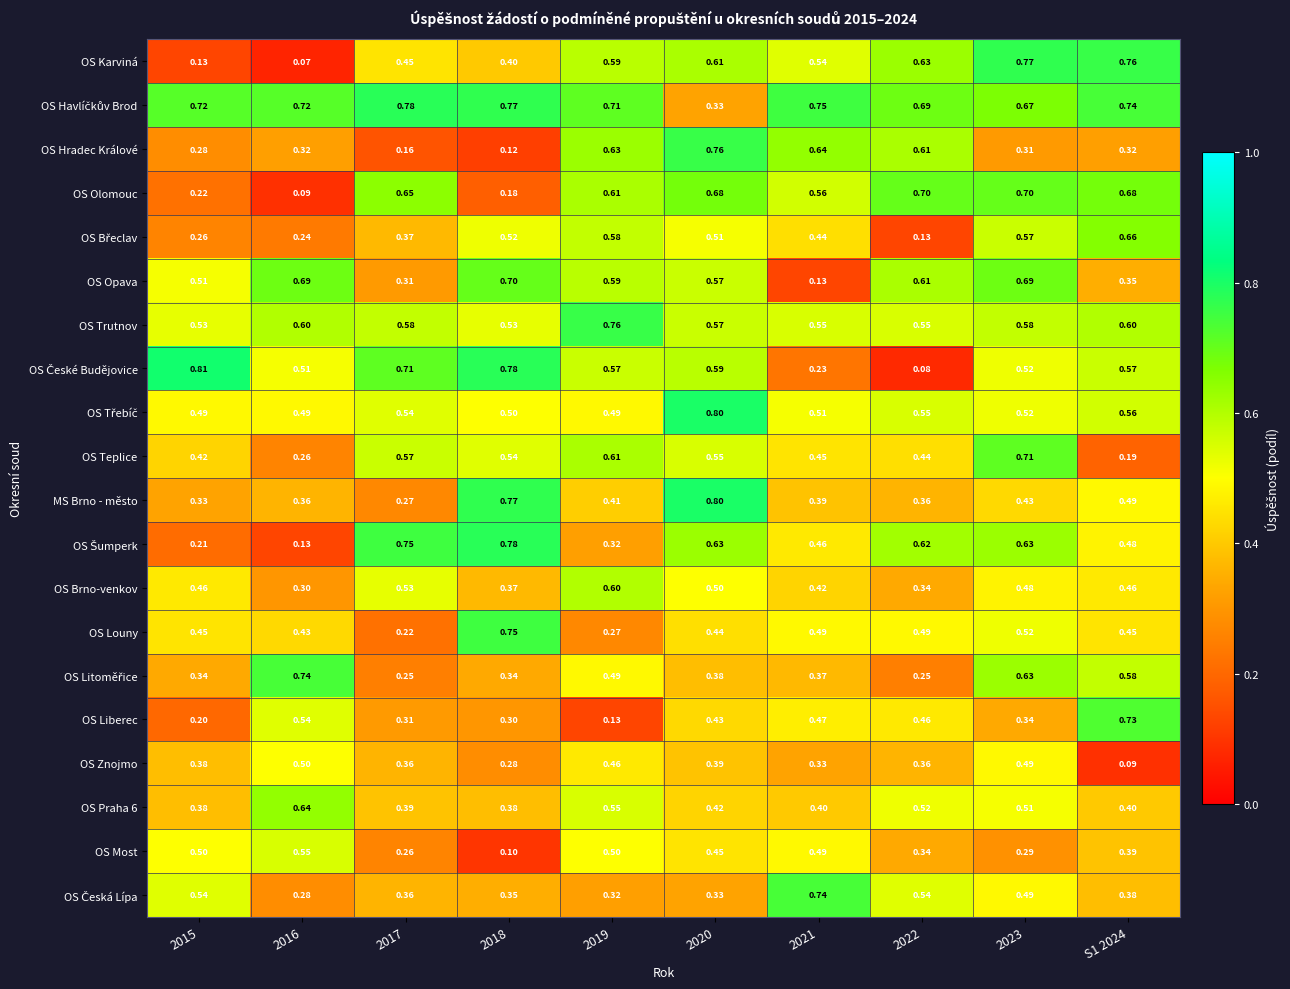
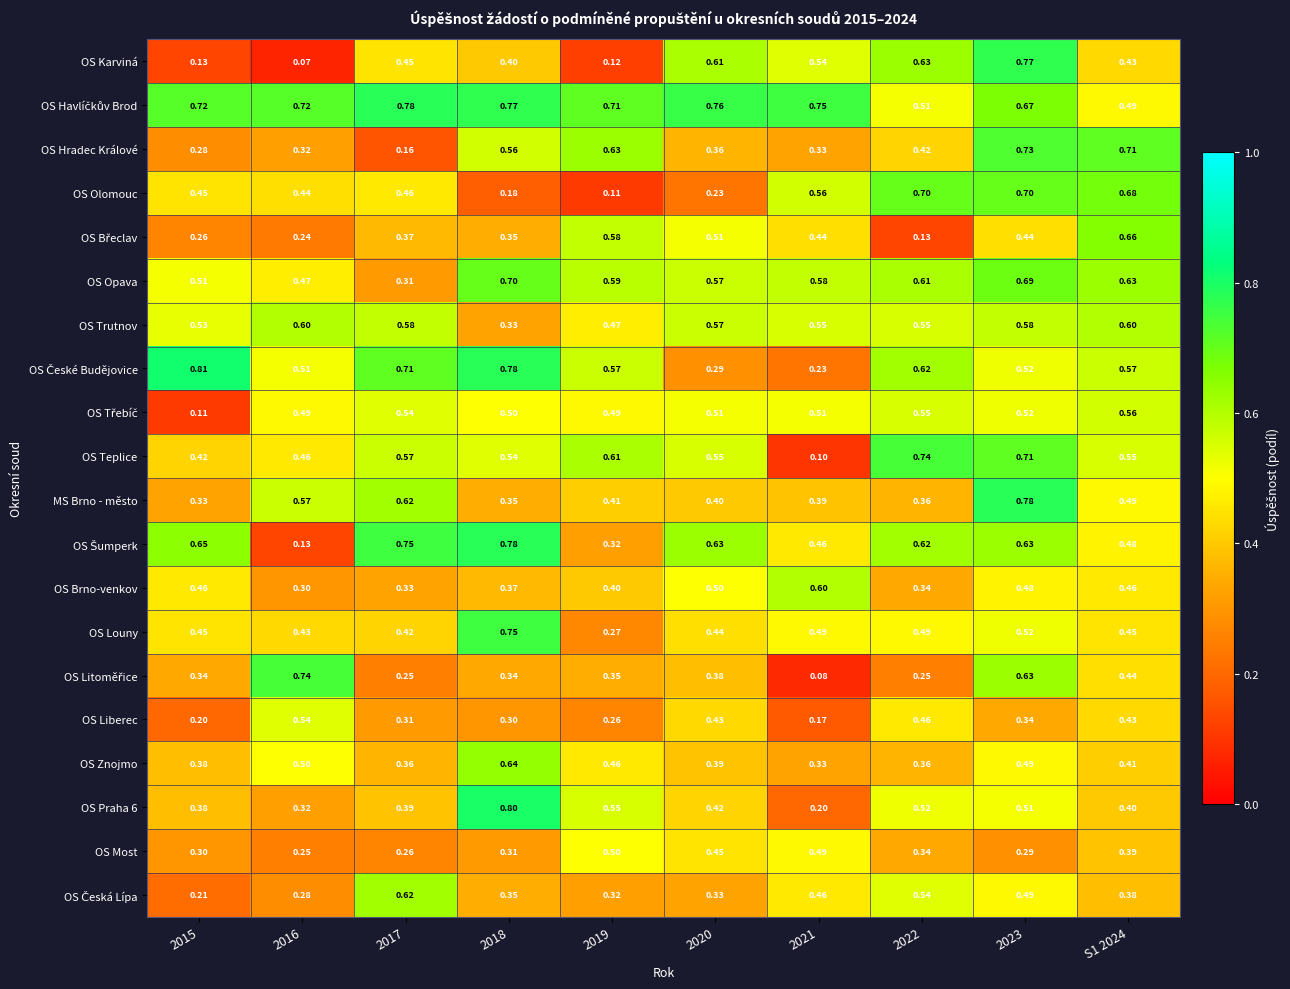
OS Karviná, 2019: 0.59 -> 0.12
OS Karviná, S1 2024: 0.76 -> 0.43
OS Havlíčkův Brod, 2020: 0.33 -> 0.76
OS Havlíčkův Brod, 2022: 0.69 -> 0.51
OS Havlíčkův Brod, S1 2024: 0.74 -> 0.49
OS Hradec Králové, 2018: 0.12 -> 0.56
OS Hradec Králové, 2020: 0.76 -> 0.36
OS Hradec Králové, 2021: 0.64 -> 0.33
OS Hradec Králové, 2022: 0.61 -> 0.42
OS Hradec Králové, 2023: 0.31 -> 0.73
OS Hradec Králové, S1 2024: 0.32 -> 0.71
OS Olomouc, 2015: 0.22 -> 0.45
OS Olomouc, 2016: 0.09 -> 0.44
OS Olomouc, 2017: 0.65 -> 0.46
OS Olomouc, 2019: 0.61 -> 0.11
OS Olomouc, 2020: 0.68 -> 0.23
OS Břeclav, 2018: 0.52 -> 0.35
OS Břeclav, 2023: 0.57 -> 0.44
OS Opava, 2016: 0.69 -> 0.47
OS Opava, 2021: 0.13 -> 0.58
OS Opava, S1 2024: 0.35 -> 0.63
OS Trutnov, 2018: 0.53 -> 0.33
OS Trutnov, 2019: 0.76 -> 0.47
OS České Budějovice, 2020: 0.59 -> 0.29
OS České Budějovice, 2022: 0.08 -> 0.62
OS Třebíč, 2015: 0.49 -> 0.11
OS Třebíč, 2020: 0.80 -> 0.51
OS Teplice, 2016: 0.26 -> 0.46
OS Teplice, 2021: 0.45 -> 0.10
OS Teplice, 2022: 0.44 -> 0.74
OS Teplice, S1 2024: 0.19 -> 0.55
MS Brno - město, 2016: 0.36 -> 0.57
MS Brno - město, 2017: 0.27 -> 0.62
MS Brno - město, 2018: 0.77 -> 0.35
MS Brno - město, 2020: 0.80 -> 0.40
MS Brno - město, 2023: 0.43 -> 0.78
OS Šumperk, 2015: 0.21 -> 0.65
OS Brno-venkov, 2017: 0.53 -> 0.33
OS Brno-venkov, 2019: 0.60 -> 0.40
OS Brno-venkov, 2021: 0.42 -> 0.60
OS Louny, 2017: 0.22 -> 0.42
OS Litoměřice, 2019: 0.49 -> 0.35
OS Litoměřice, 2021: 0.37 -> 0.08
OS Litoměřice, S1 2024: 0.58 -> 0.44
OS Liberec, 2019: 0.13 -> 0.26
OS Liberec, 2021: 0.47 -> 0.17
OS Liberec, S1 2024: 0.73 -> 0.43
OS Znojmo, 2018: 0.28 -> 0.64
OS Znojmo, S1 2024: 0.09 -> 0.41
OS Praha 6, 2016: 0.64 -> 0.32
OS Praha 6, 2018: 0.38 -> 0.80
OS Praha 6, 2021: 0.40 -> 0.20
OS Most, 2015: 0.50 -> 0.30
OS Most, 2016: 0.55 -> 0.25
OS Most, 2018: 0.10 -> 0.31
OS Česká Lípa, 2015: 0.54 -> 0.21
OS Česká Lípa, 2017: 0.36 -> 0.62
OS Česká Lípa, 2021: 0.74 -> 0.46
